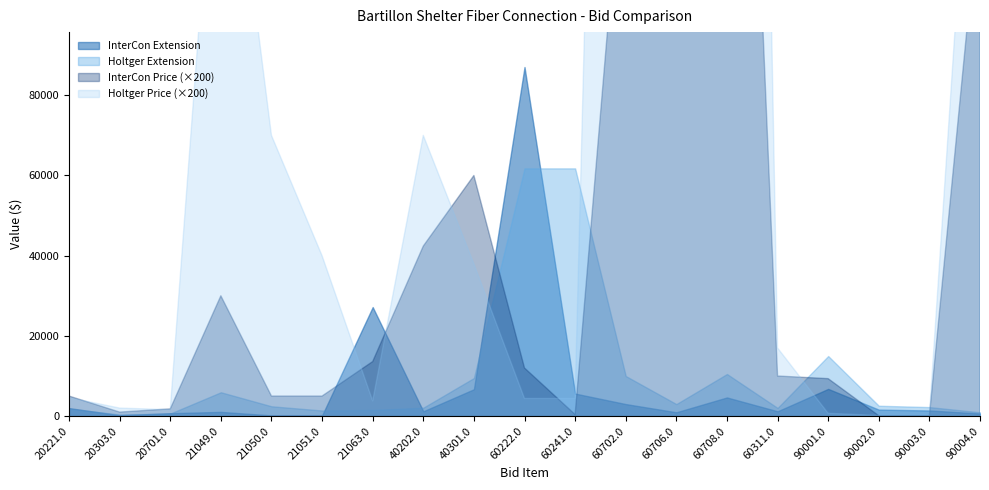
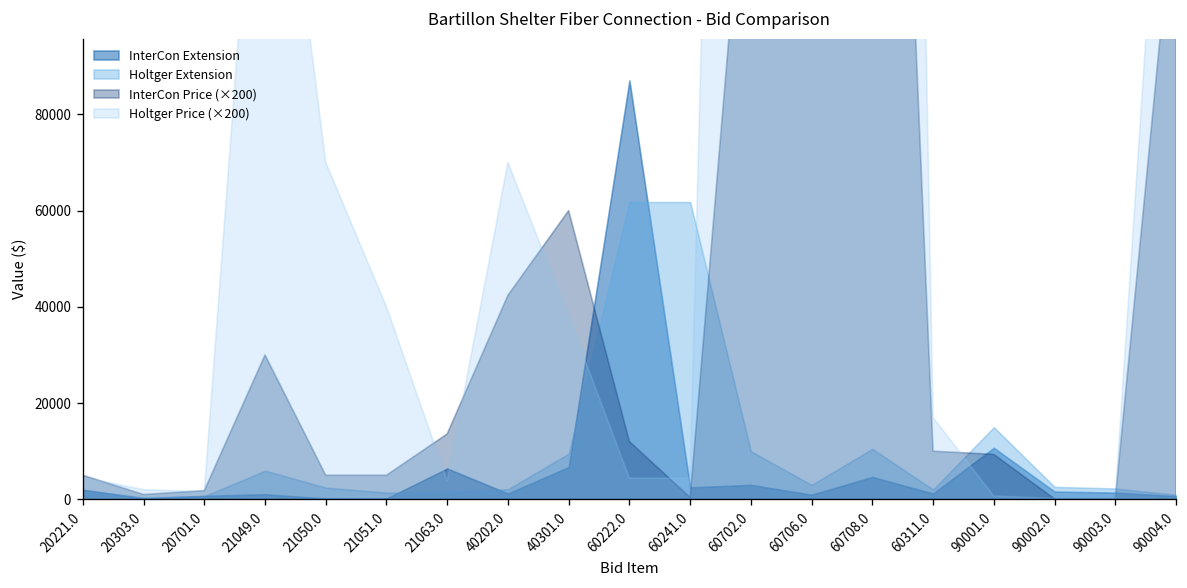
InterCon Extension, 21063.0: 27000 -> 6000
InterCon Extension, 60241.0: 6000 -> 2000
InterCon Extension, 90001.0: 7000 -> 11000
